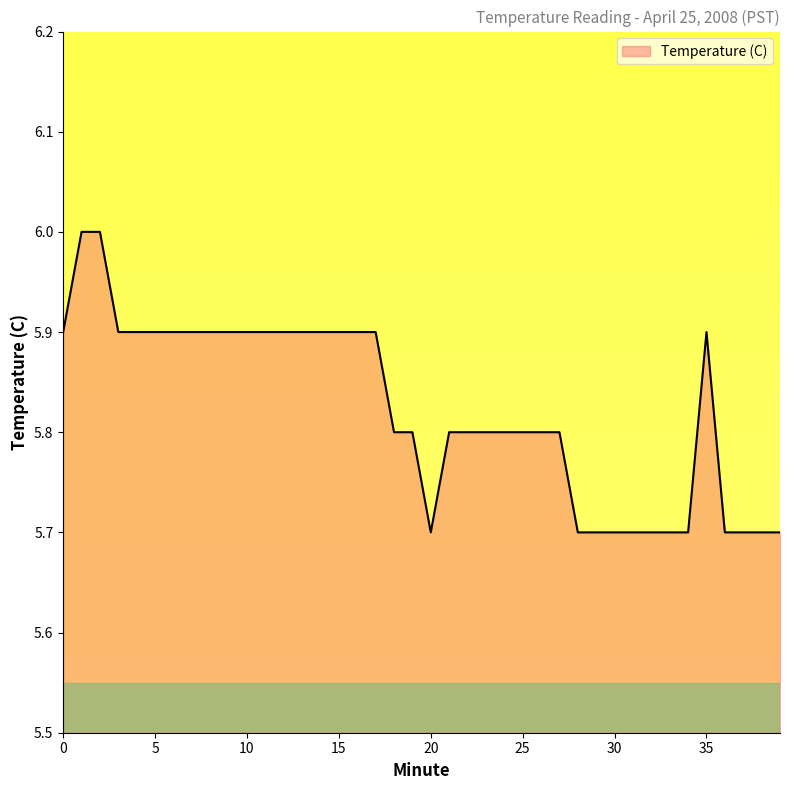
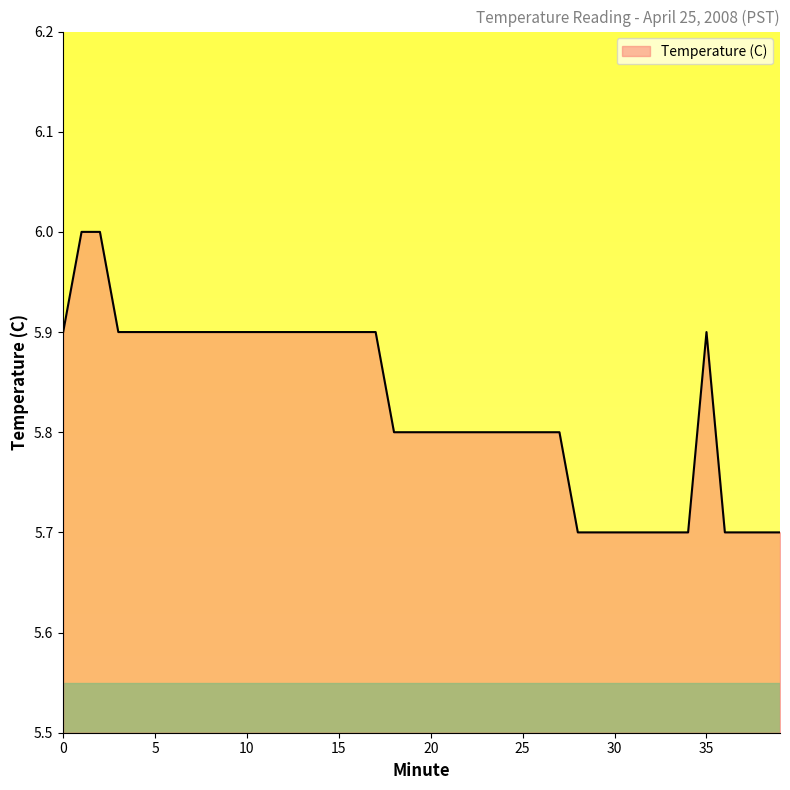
Temperature (C), 20: 5.7 -> 5.8
